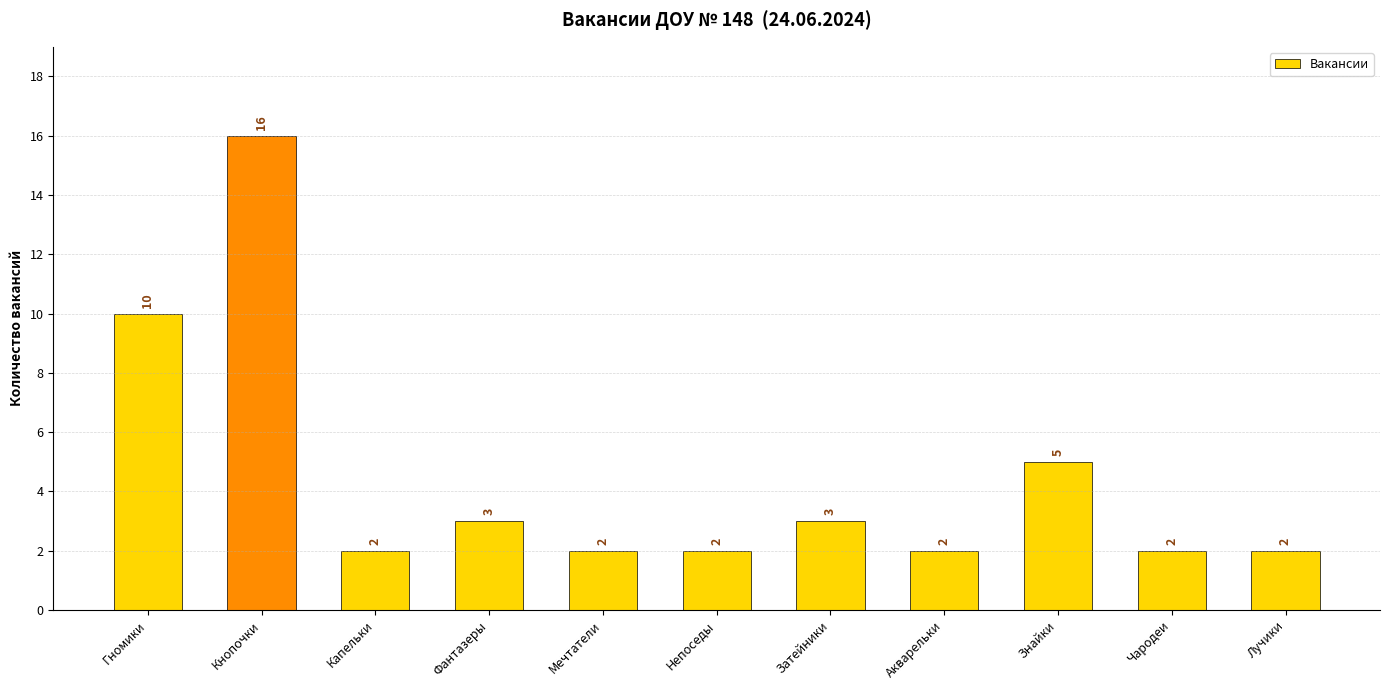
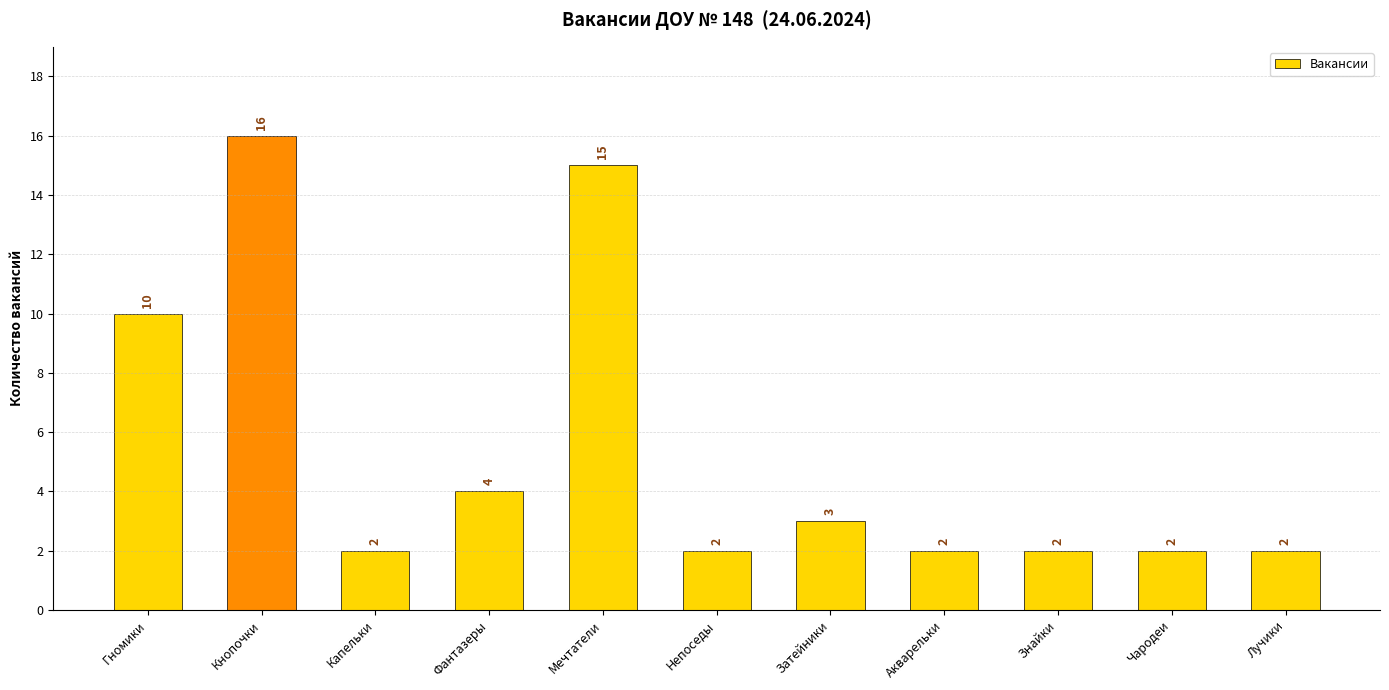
Фантазеры: 3 -> 4
Мечтатели: 2 -> 15
Знайки: 5 -> 2
